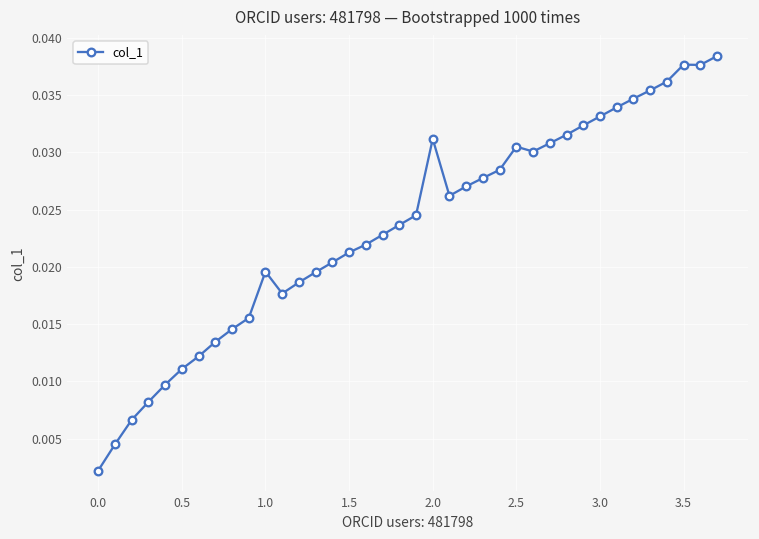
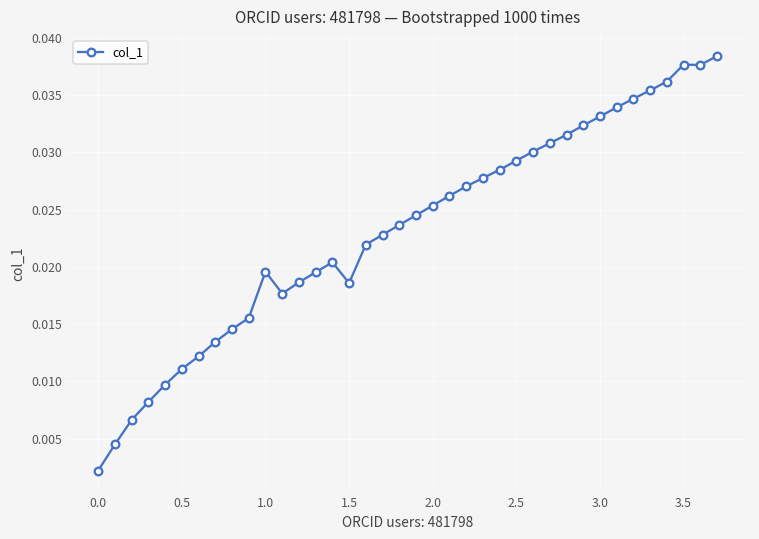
1.5: 0.0213 -> 0.0186
2.0: 0.0312 -> 0.0254
2.5: 0.0305 -> 0.0293
